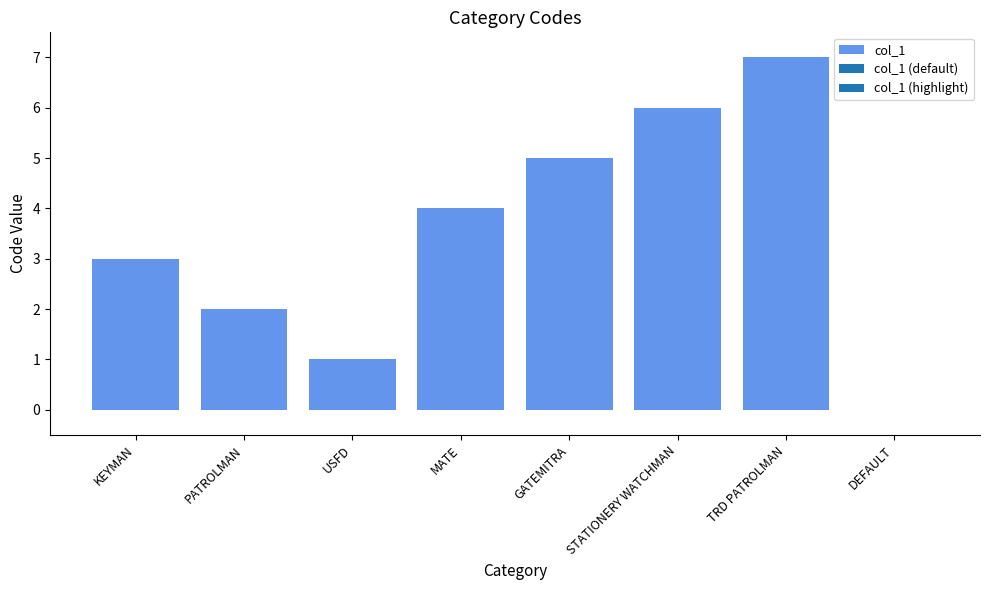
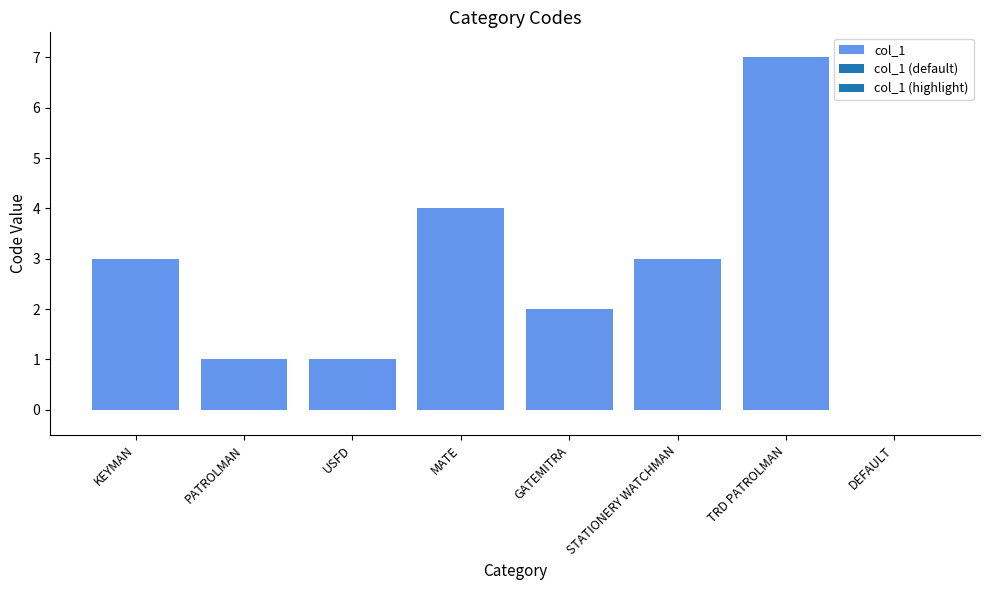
PATROLMAN: 2 -> 1
GATEMITRA: 5 -> 2
STATIONERY WATCHMAN: 6 -> 3
